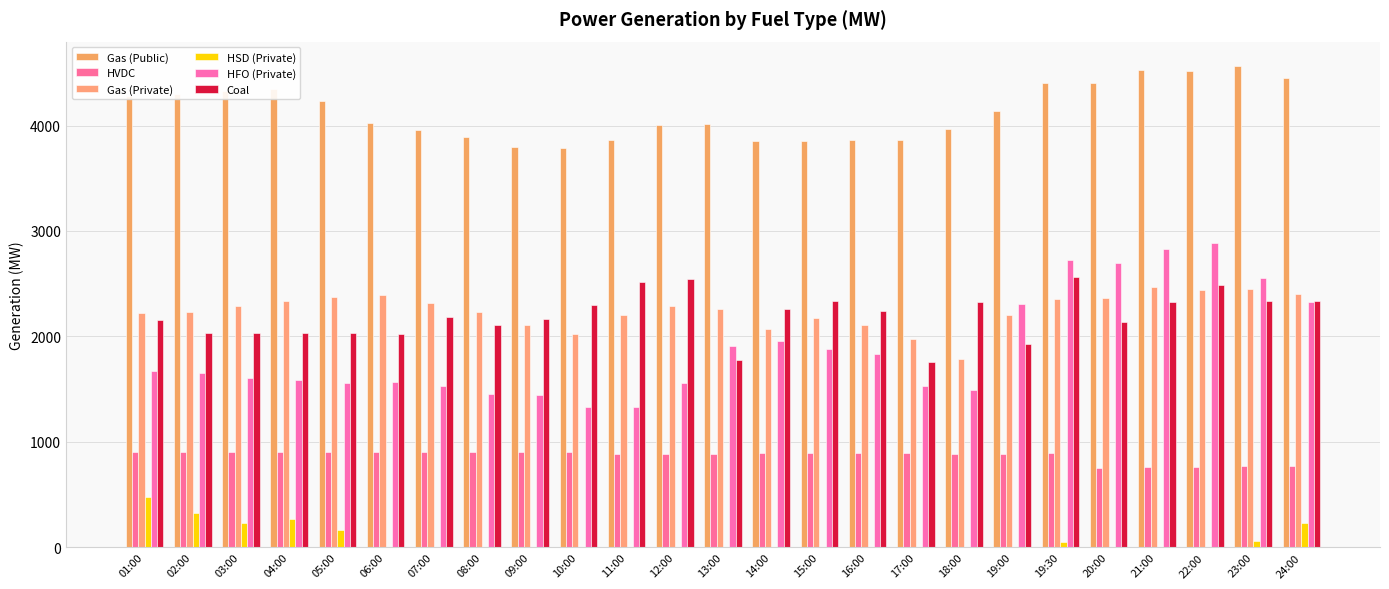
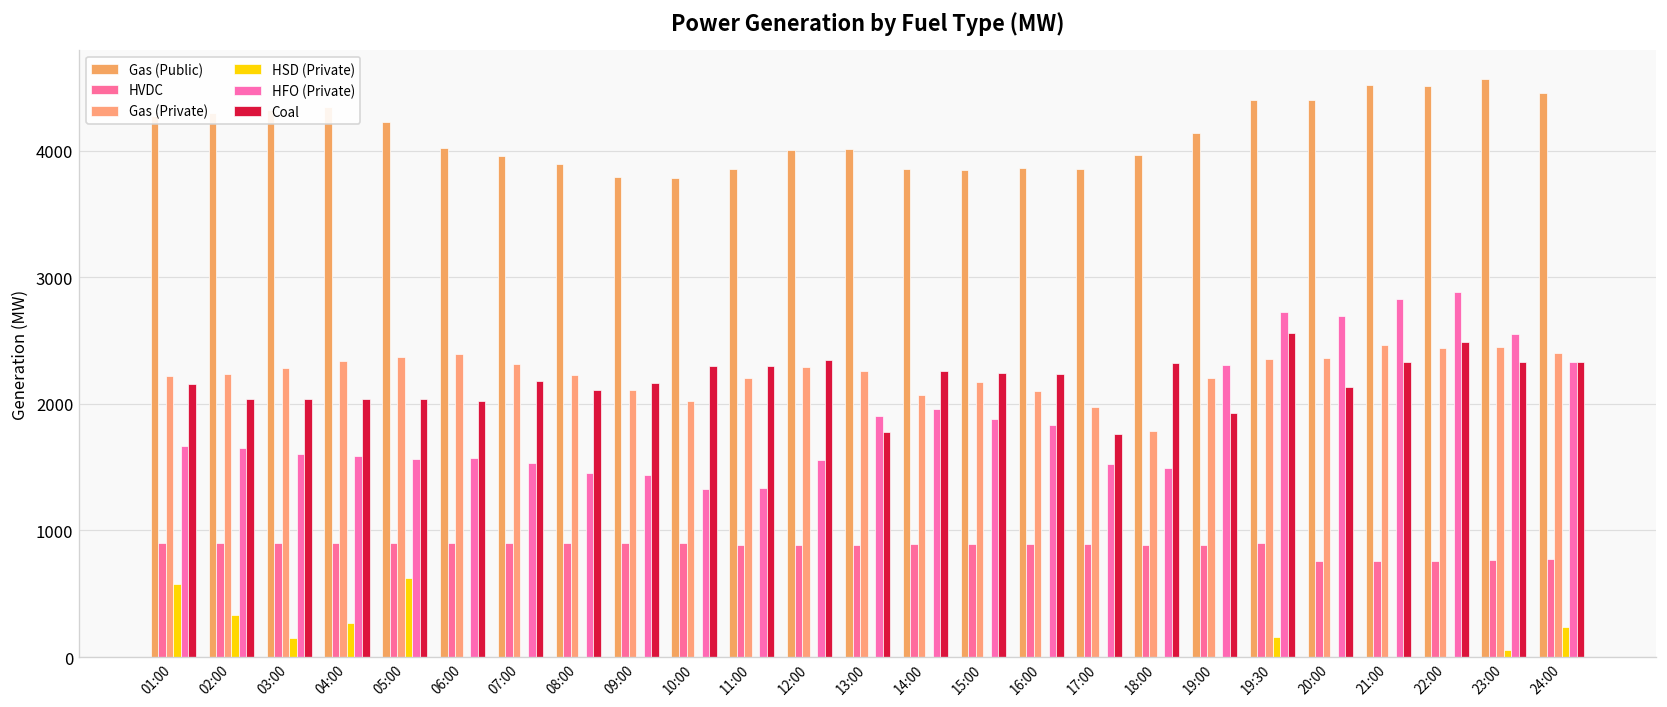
HSD (Private), 01:00: 480 -> 570
HSD (Private), 03:00: 240 -> 150
HSD (Private), 05:00: 160 -> 620
Coal, 11:00: 2520 -> 2300
Coal, 12:00: 2540 -> 2350
Coal, 15:00: 2330 -> 2240
HSD (Private), 19:30: 50 -> 160
